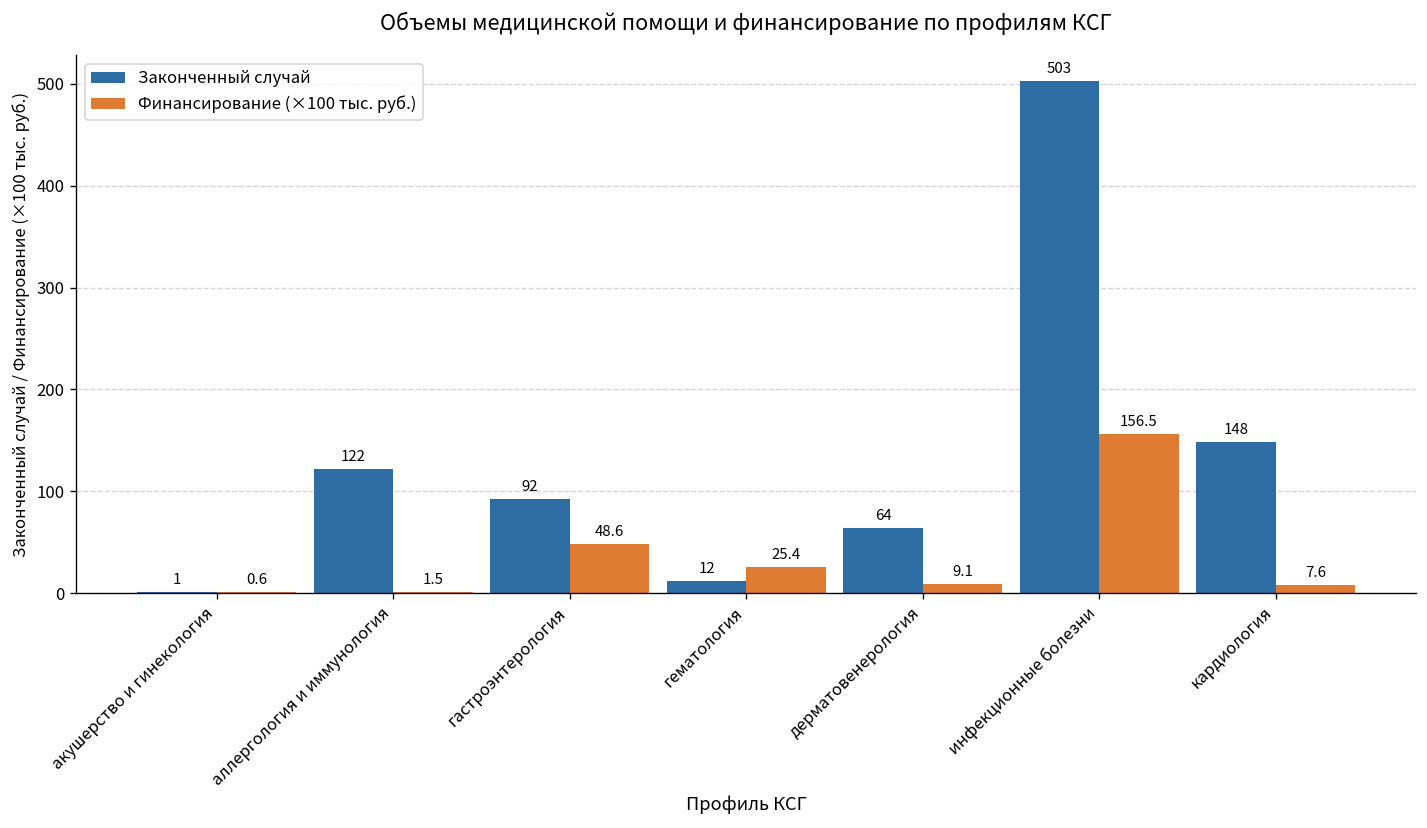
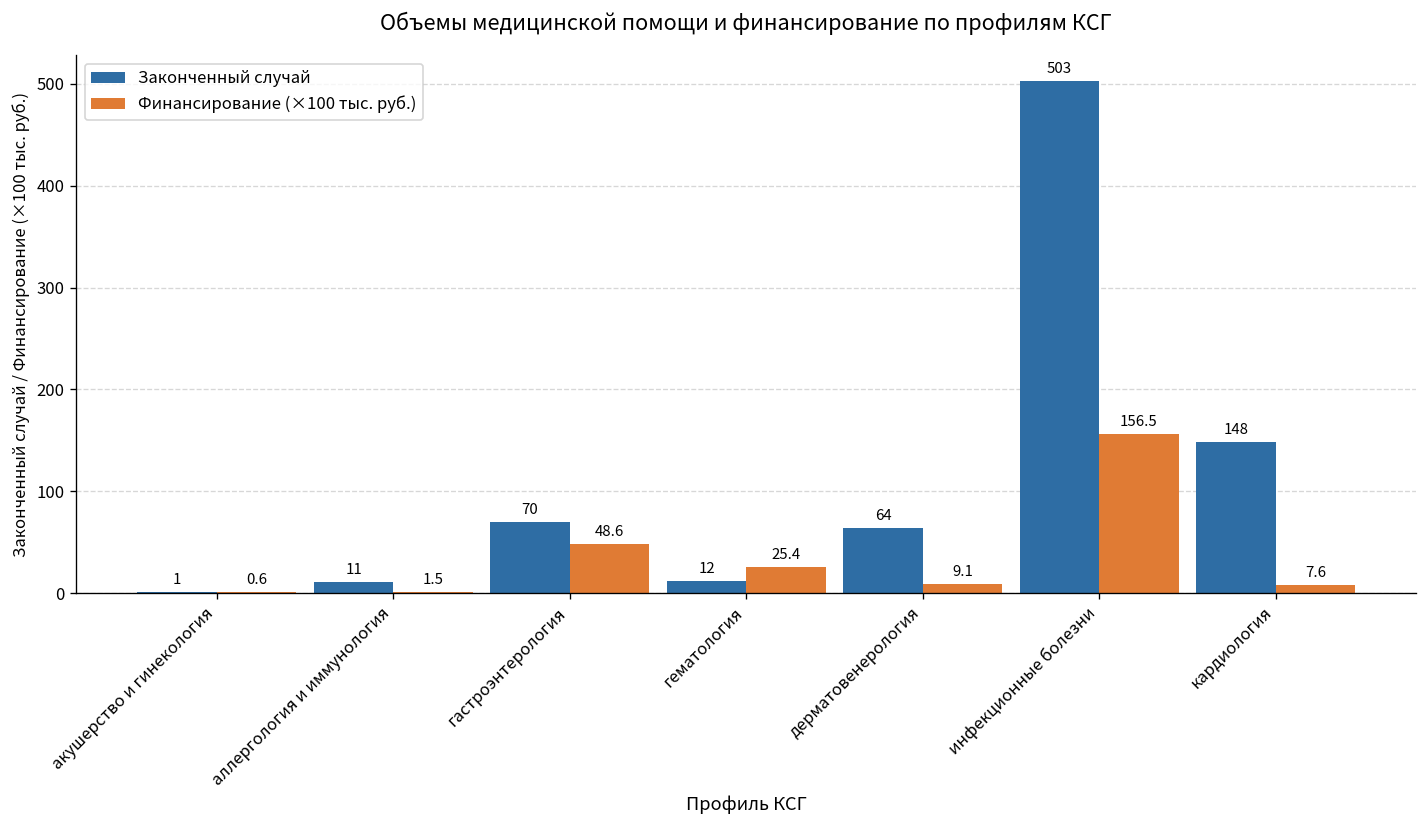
Законченный случай, аллергология и иммунология: 122 -> 11
Законченный случай, гастроэнтерология: 92 -> 70
